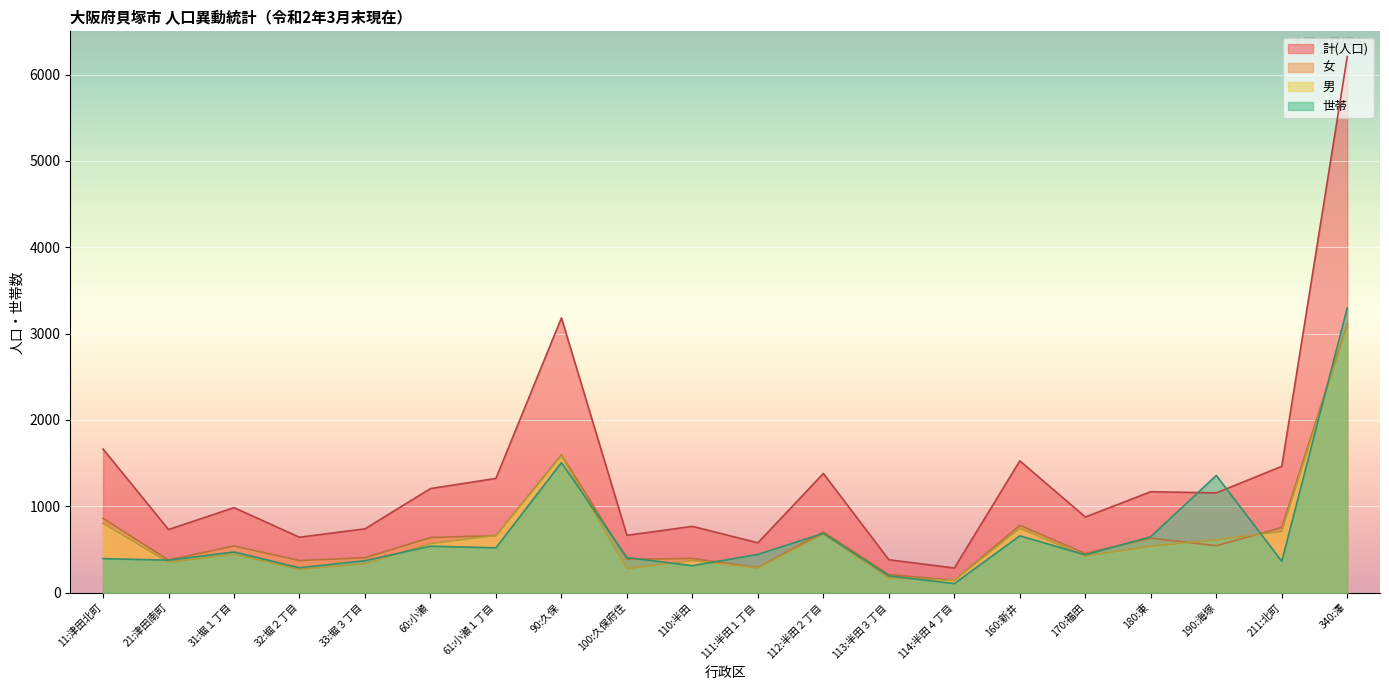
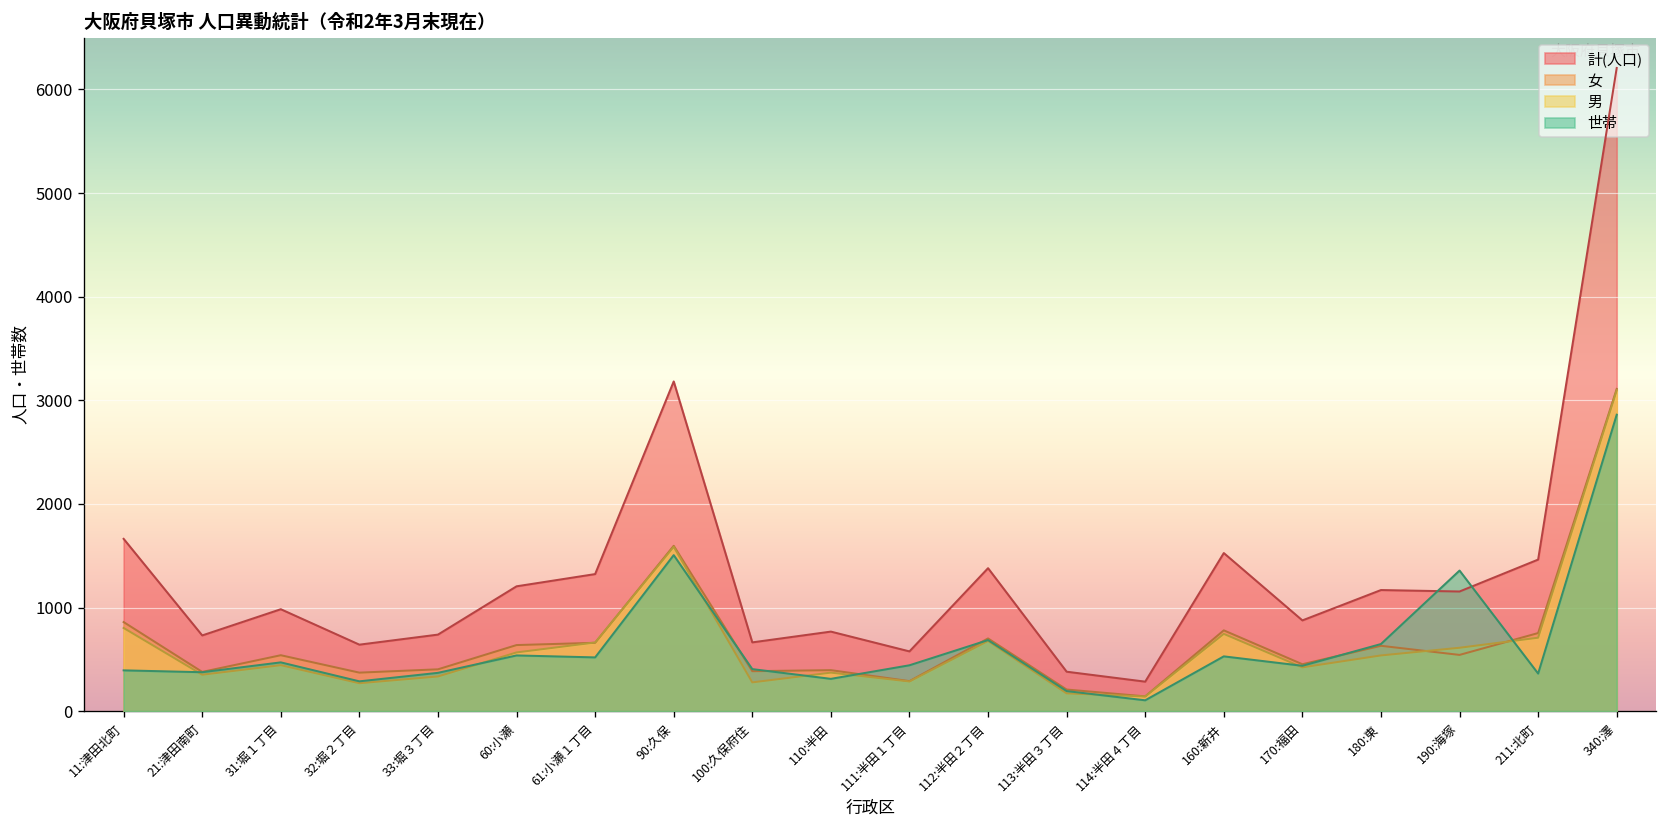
世帯, 160:新井: 700 -> 500
世帯, 340:澤: 3300 -> 2900
